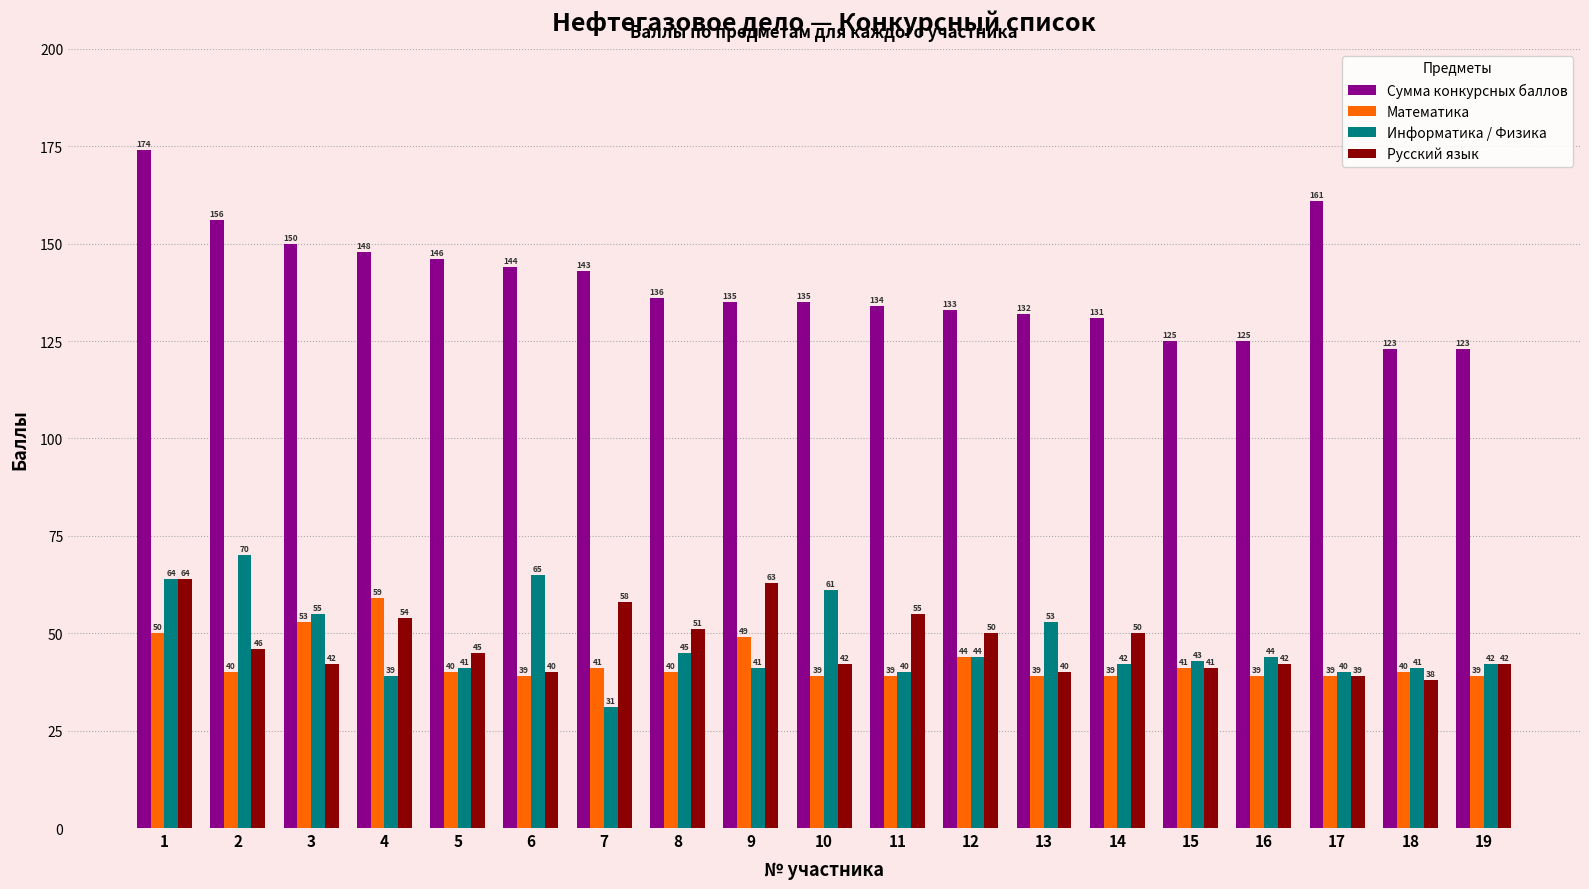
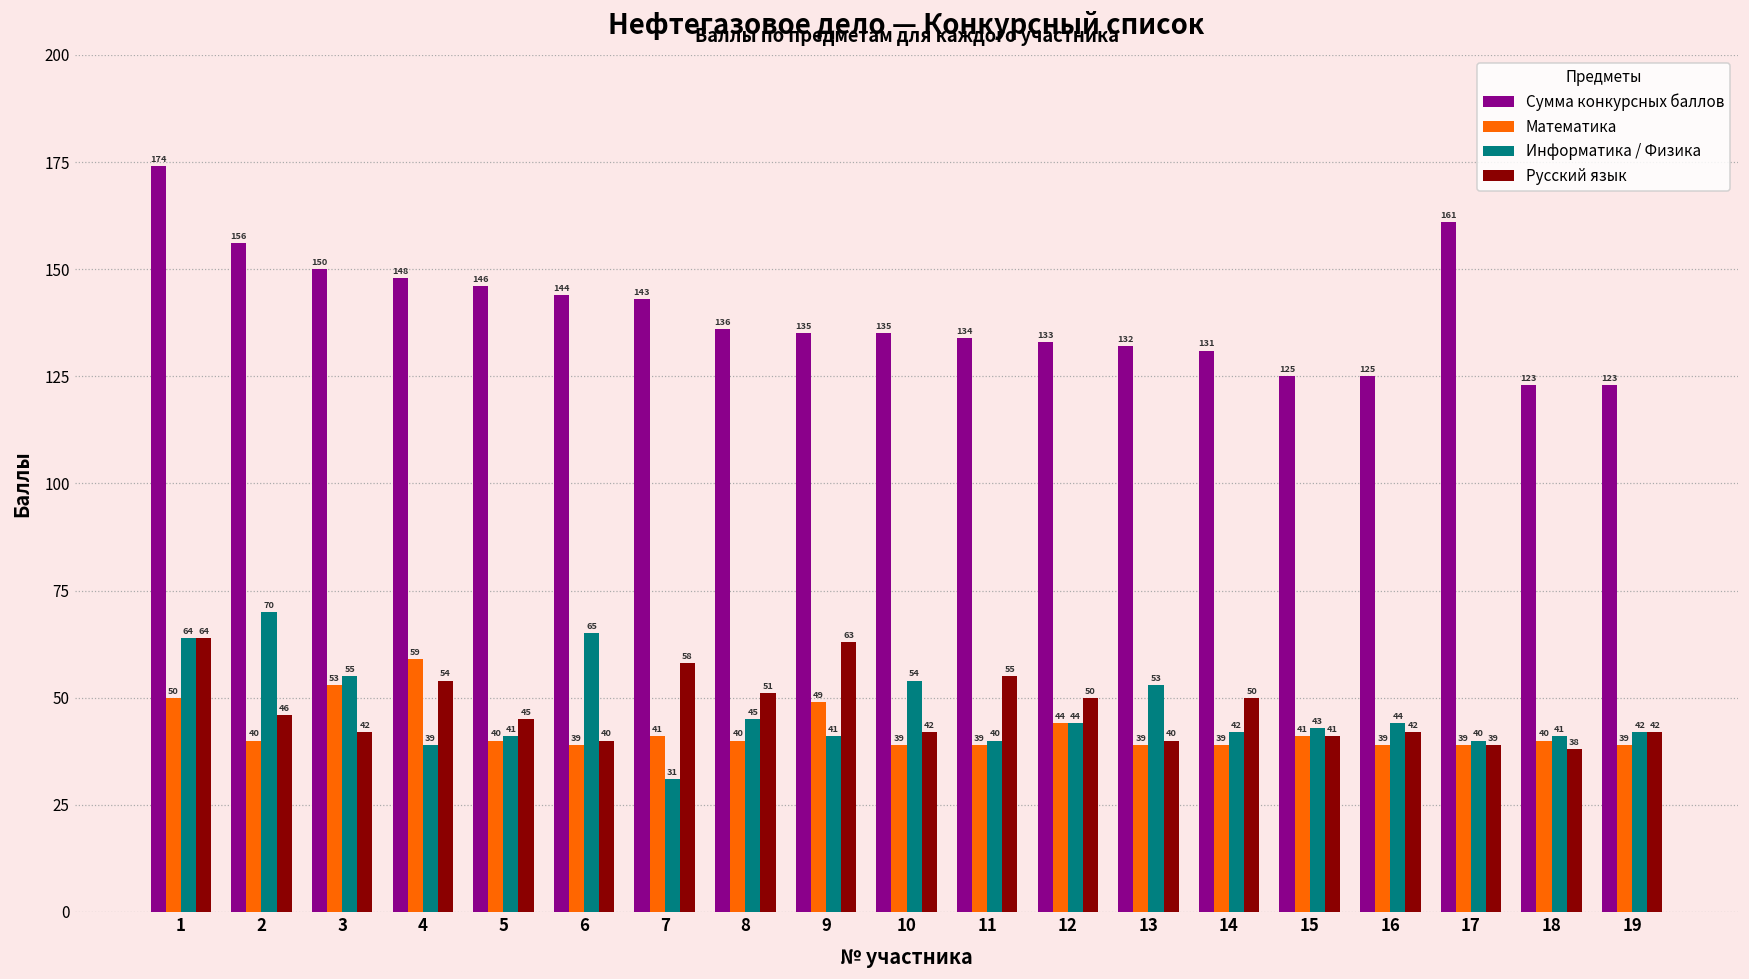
Информатика / Физика, 10: 61 -> 54
